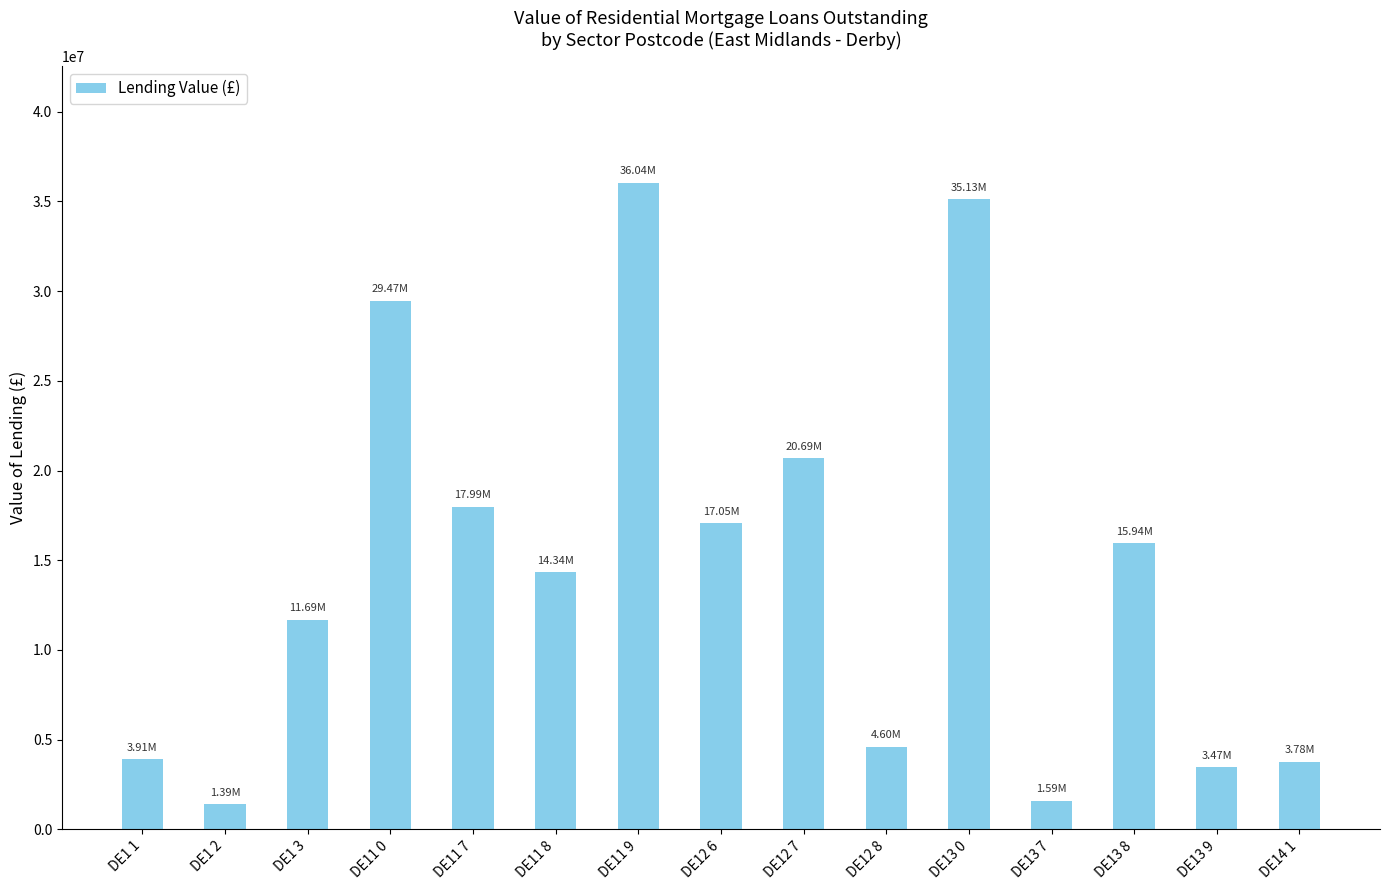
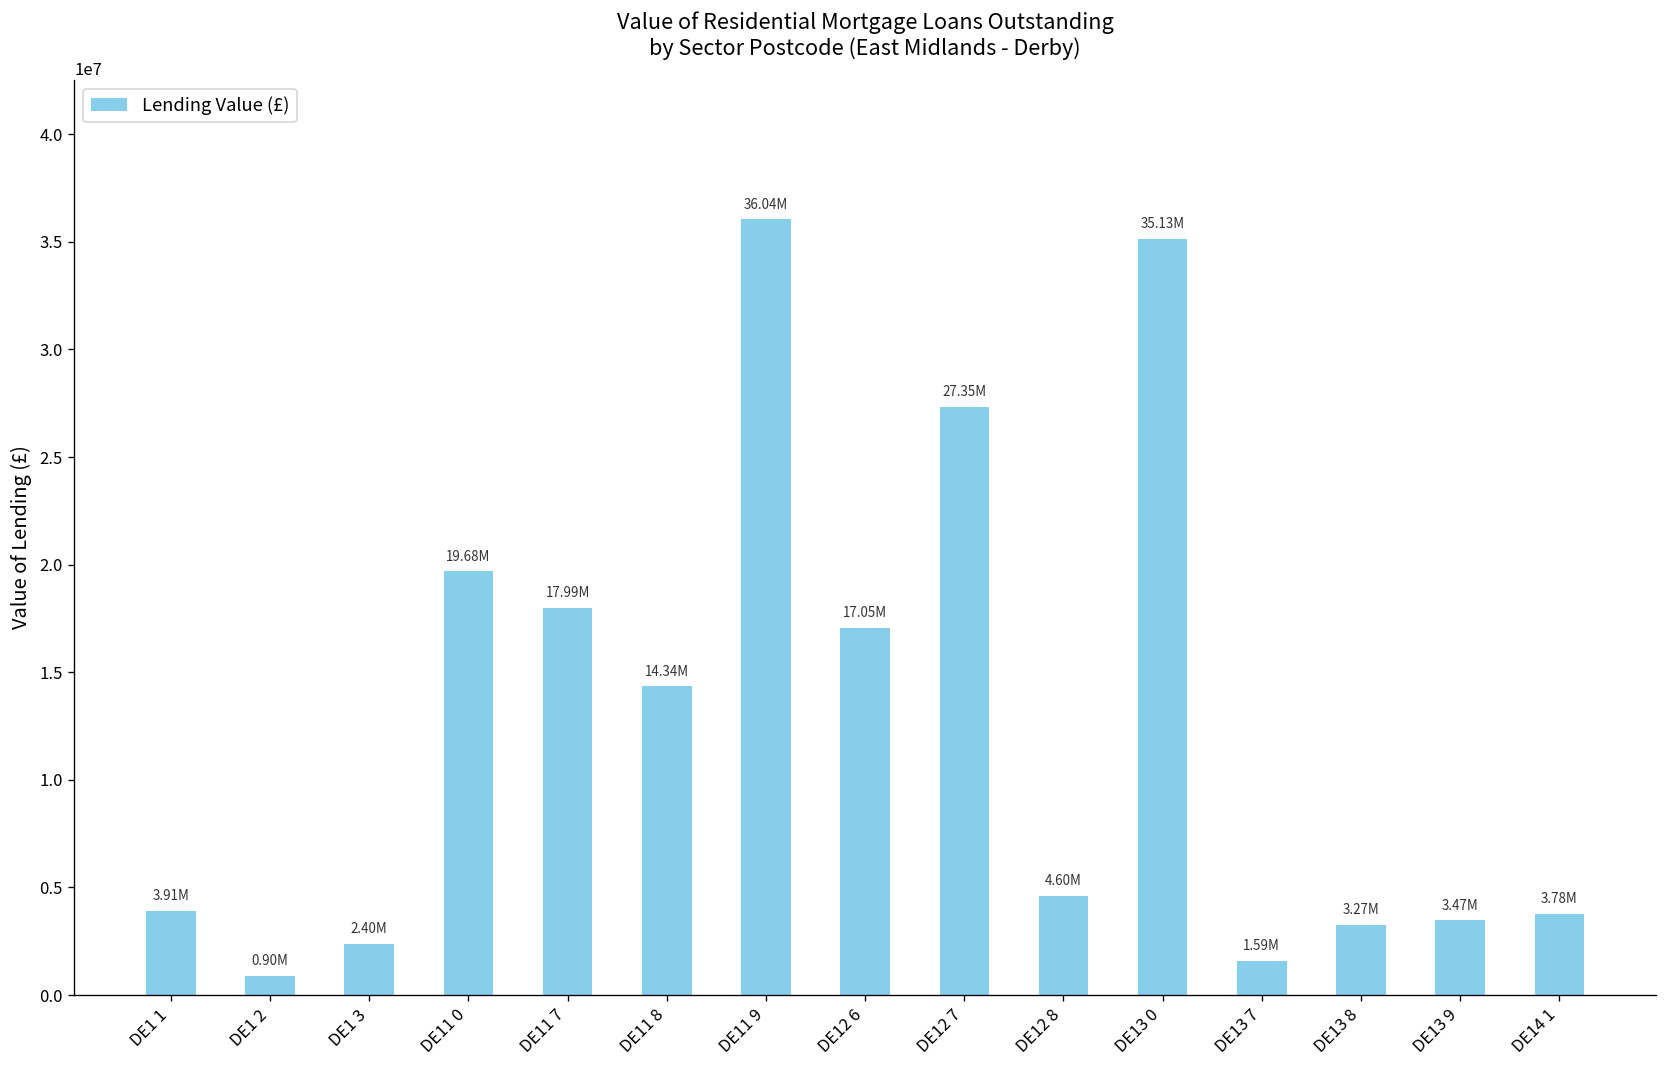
DE1 2: 1.39M -> 0.90M
DE1 3: 11.69M -> 2.40M
DE11 0: 29.47M -> 19.68M
DE12 7: 20.69M -> 27.35M
DE13 8: 15.94M -> 3.27M
